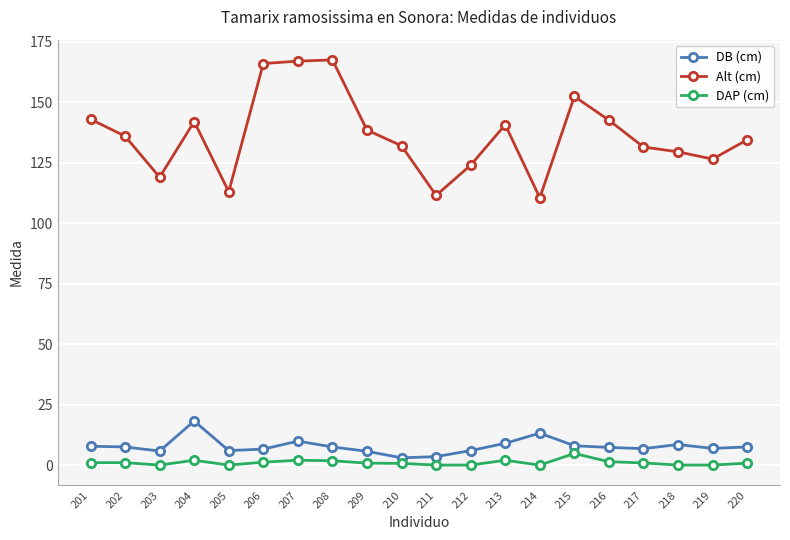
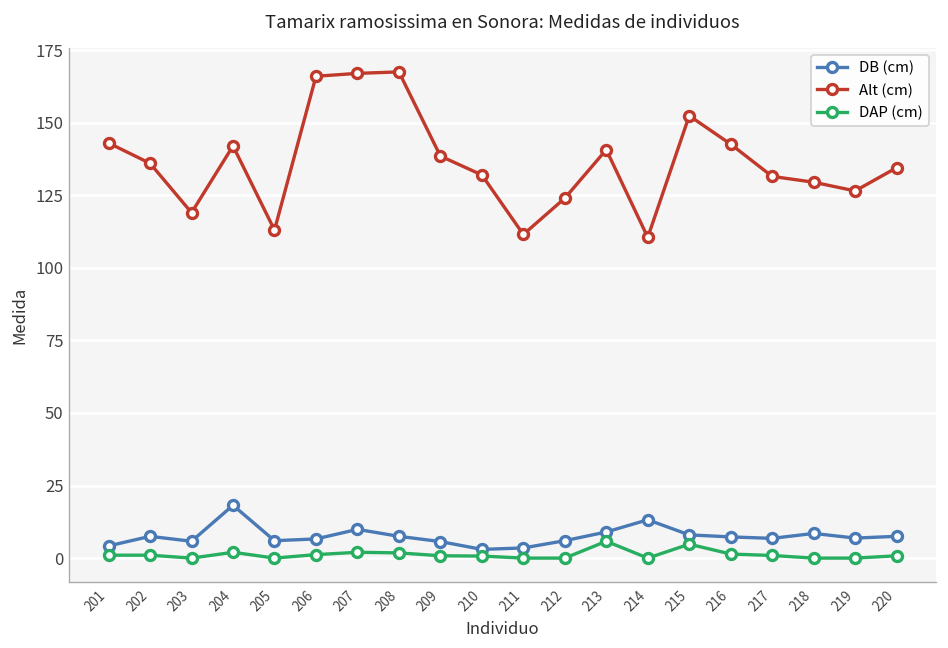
DB (cm), 201: 8 -> 4
DAP (cm), 213: 2 -> 6
